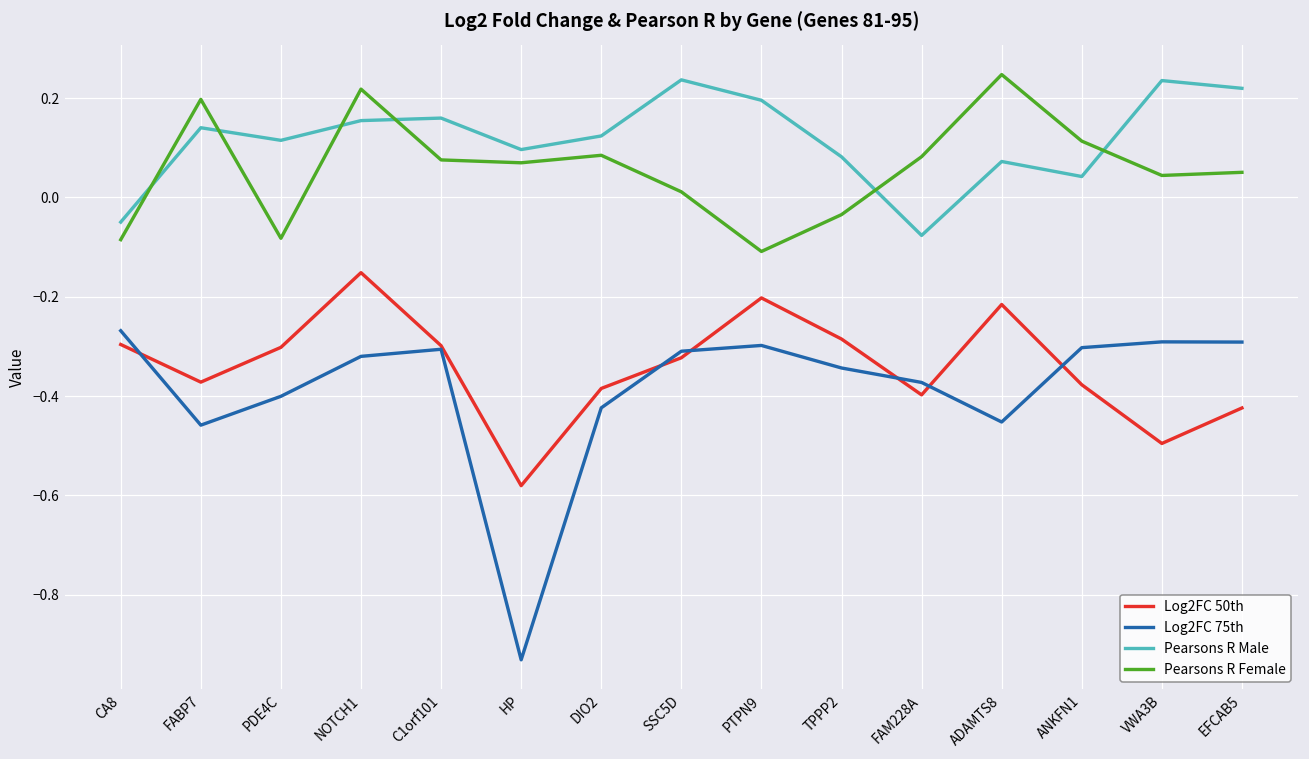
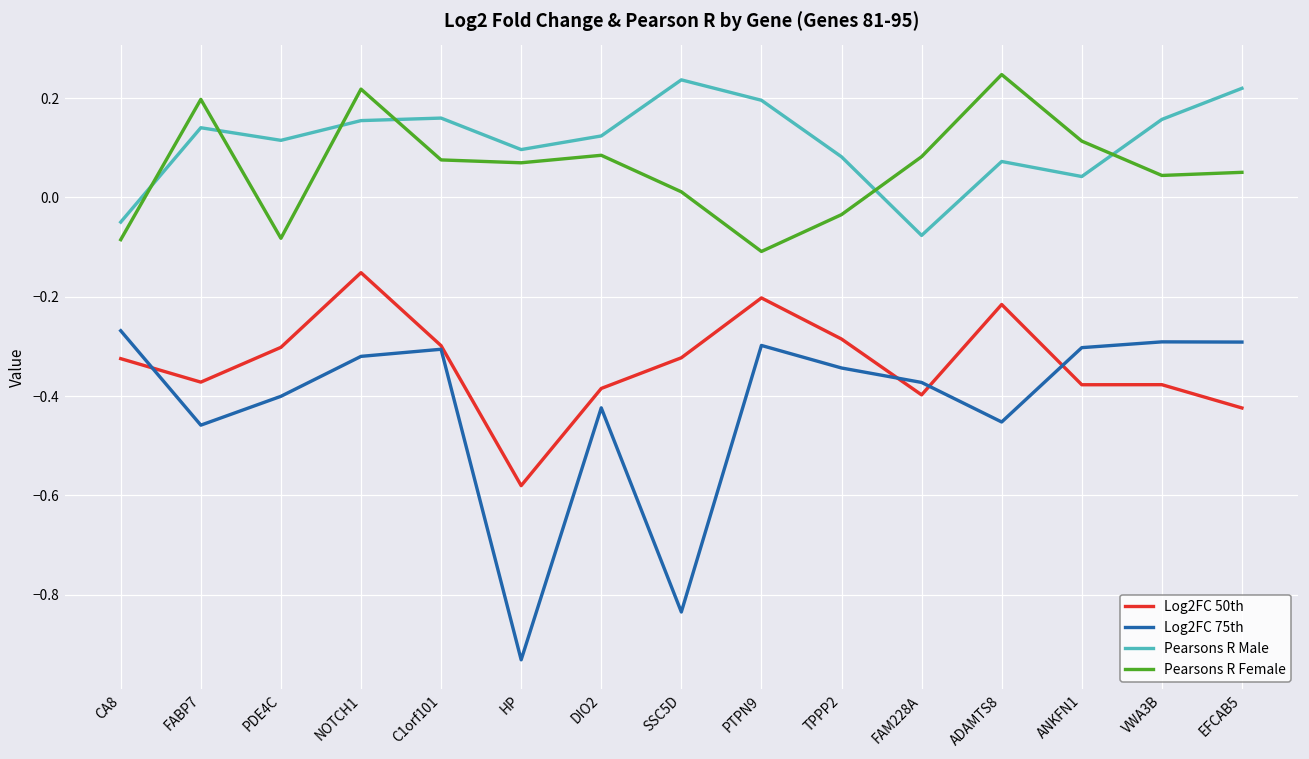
Log2FC 50th, CA8: -0.30 -> -0.32
Log2FC 75th, SSC5D: -0.31 -> -0.83
Log2FC 50th, VWA3B: -0.50 -> -0.38
Pearsons R Male, VWA3B: 0.24 -> 0.16
